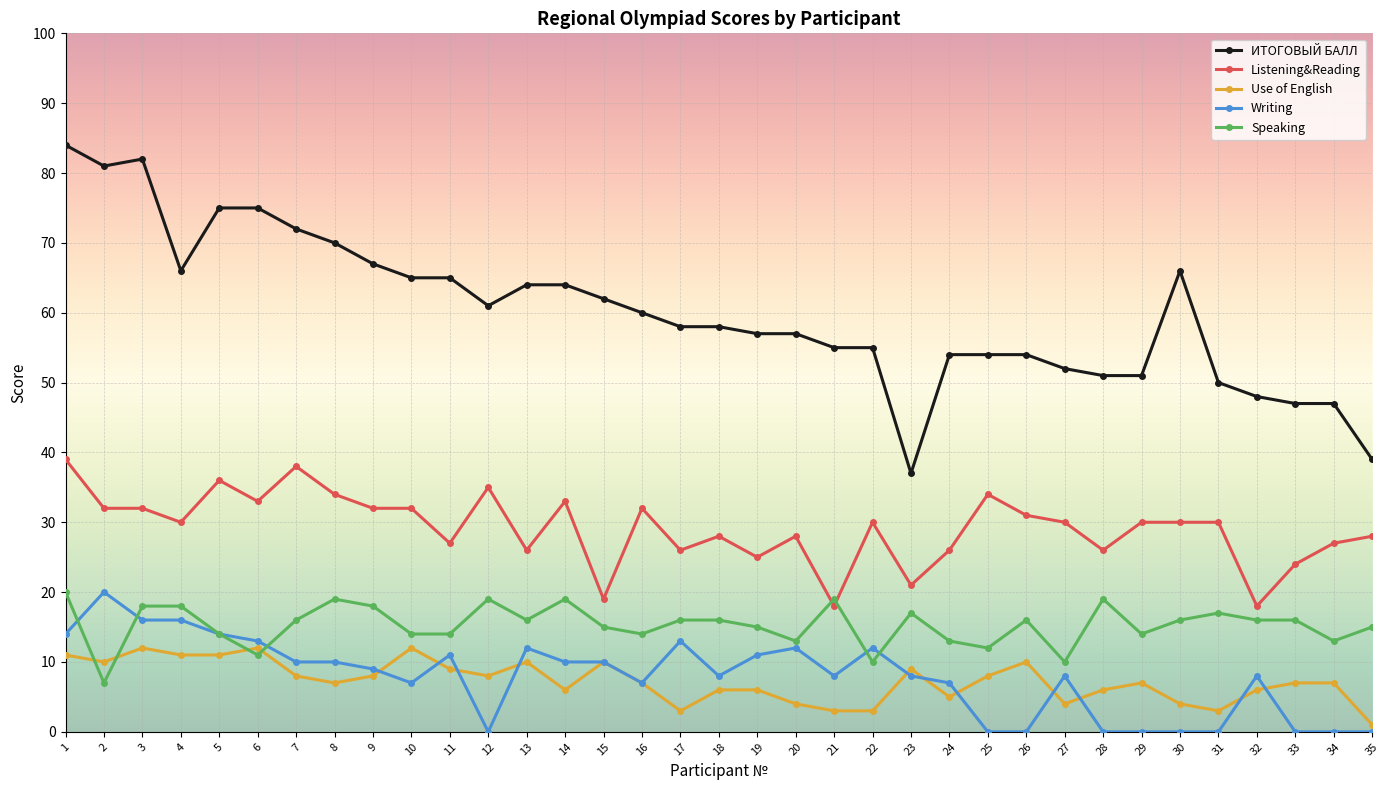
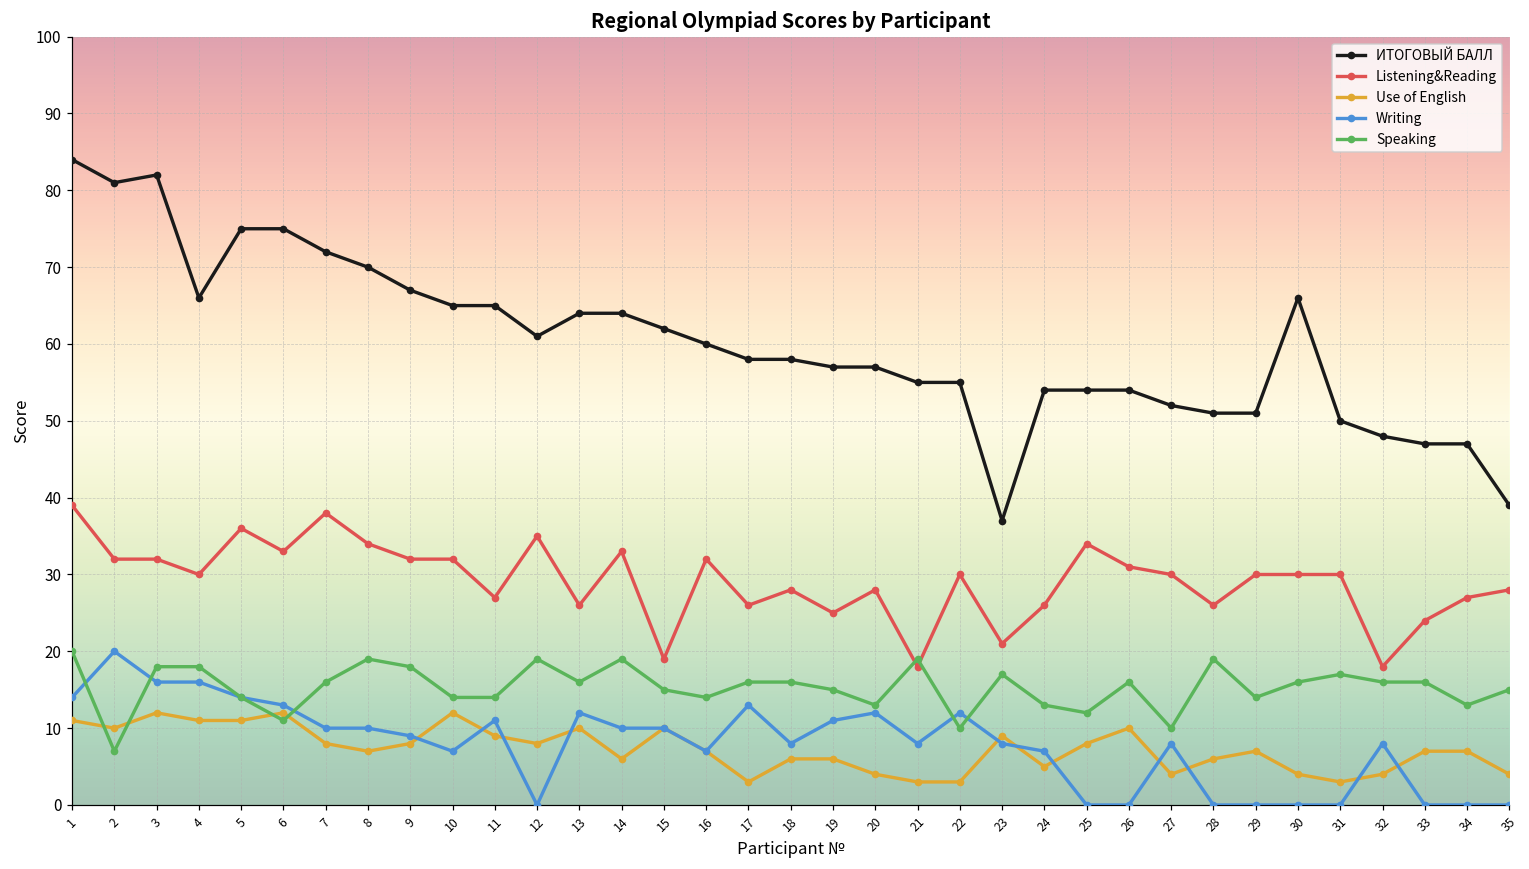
Use of English, 32: 6 -> 4
Use of English, 35: 1 -> 4
